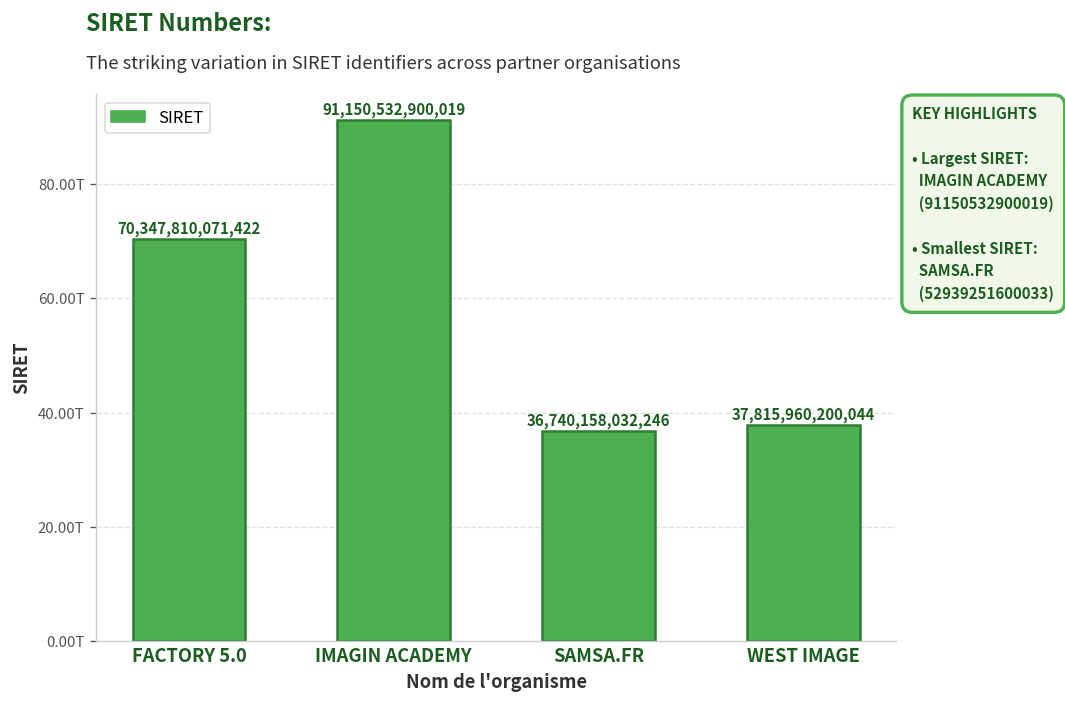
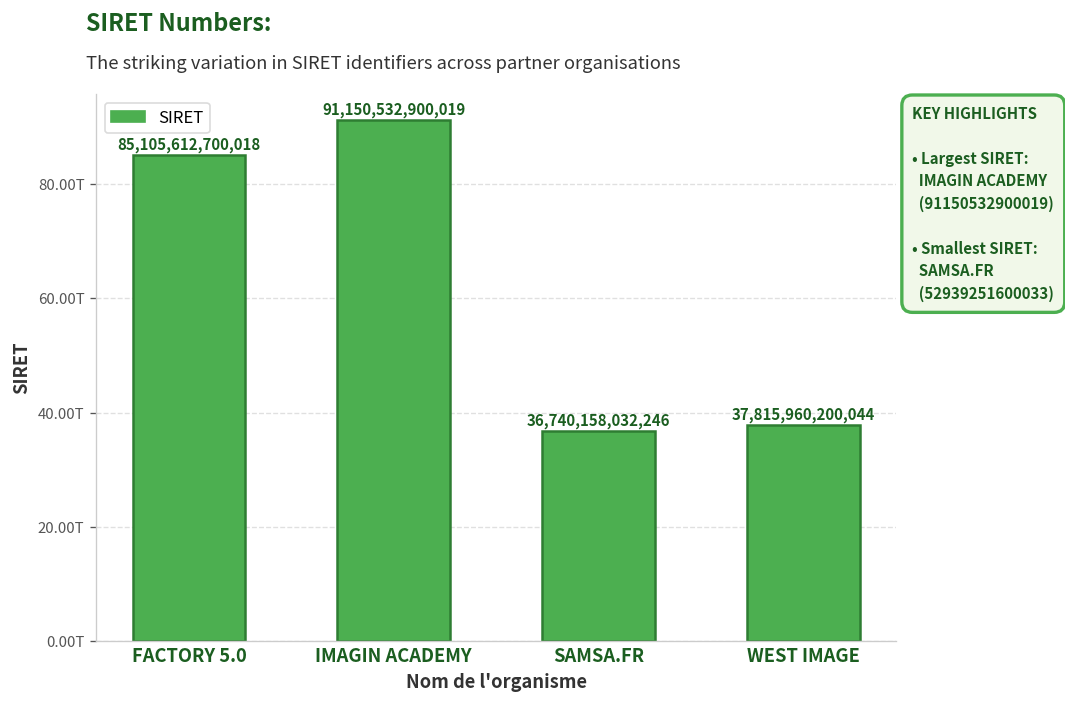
FACTORY 5.0: 70,347,810,071,422 -> 85,105,612,700,018
